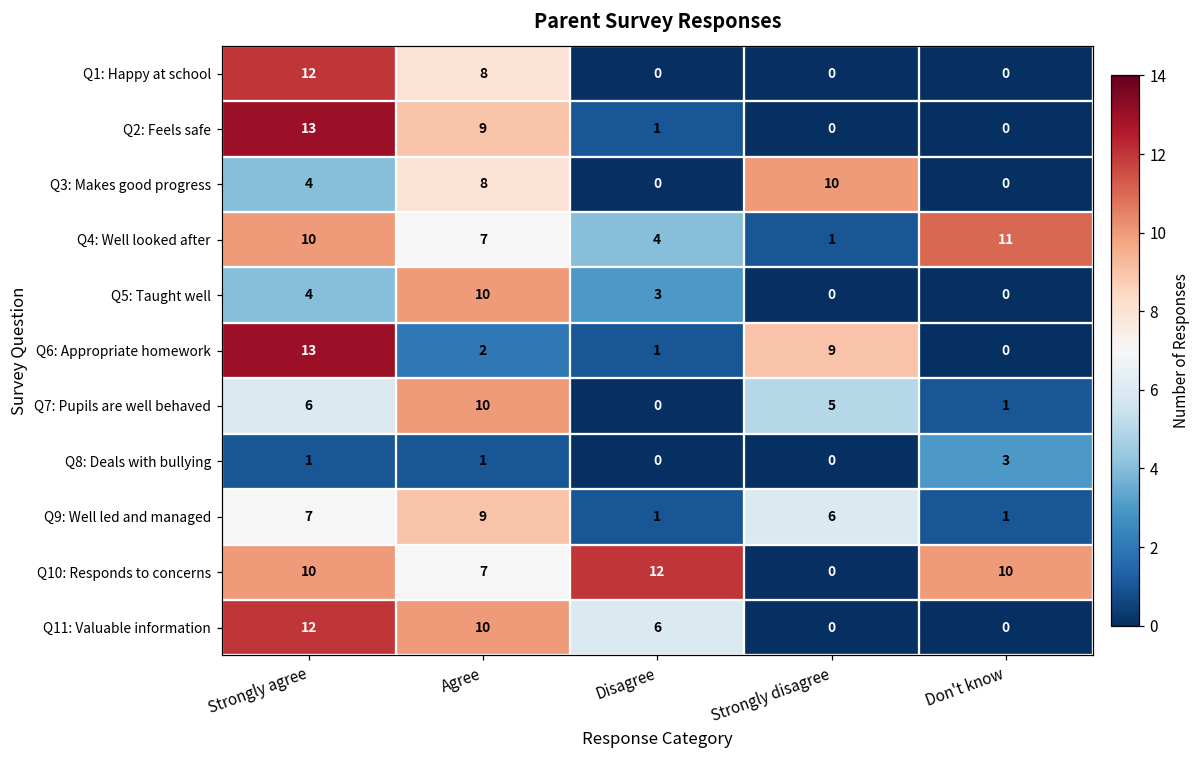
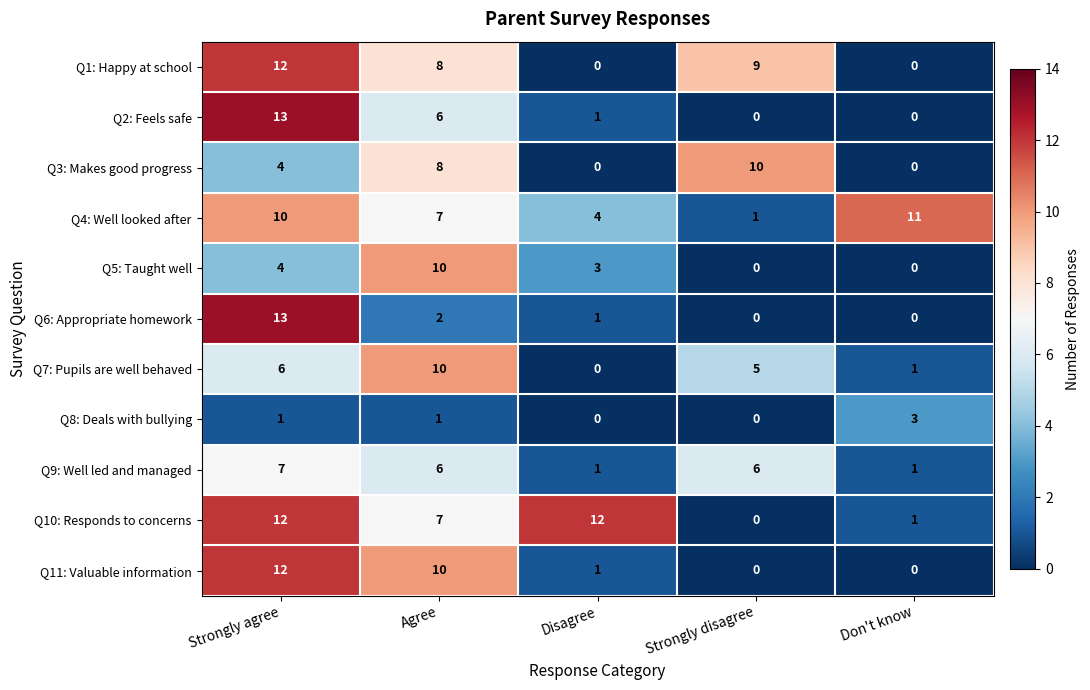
Q1: Happy at school, Strongly disagree: 0 -> 9
Q2: Feels safe, Agree: 9 -> 6
Q6: Appropriate homework, Strongly disagree: 9 -> 0
Q9: Well led and managed, Agree: 9 -> 6
Q10: Responds to concerns, Strongly agree: 10 -> 12
Q10: Responds to concerns, Don't know: 10 -> 1
Q11: Valuable information, Disagree: 6 -> 1
